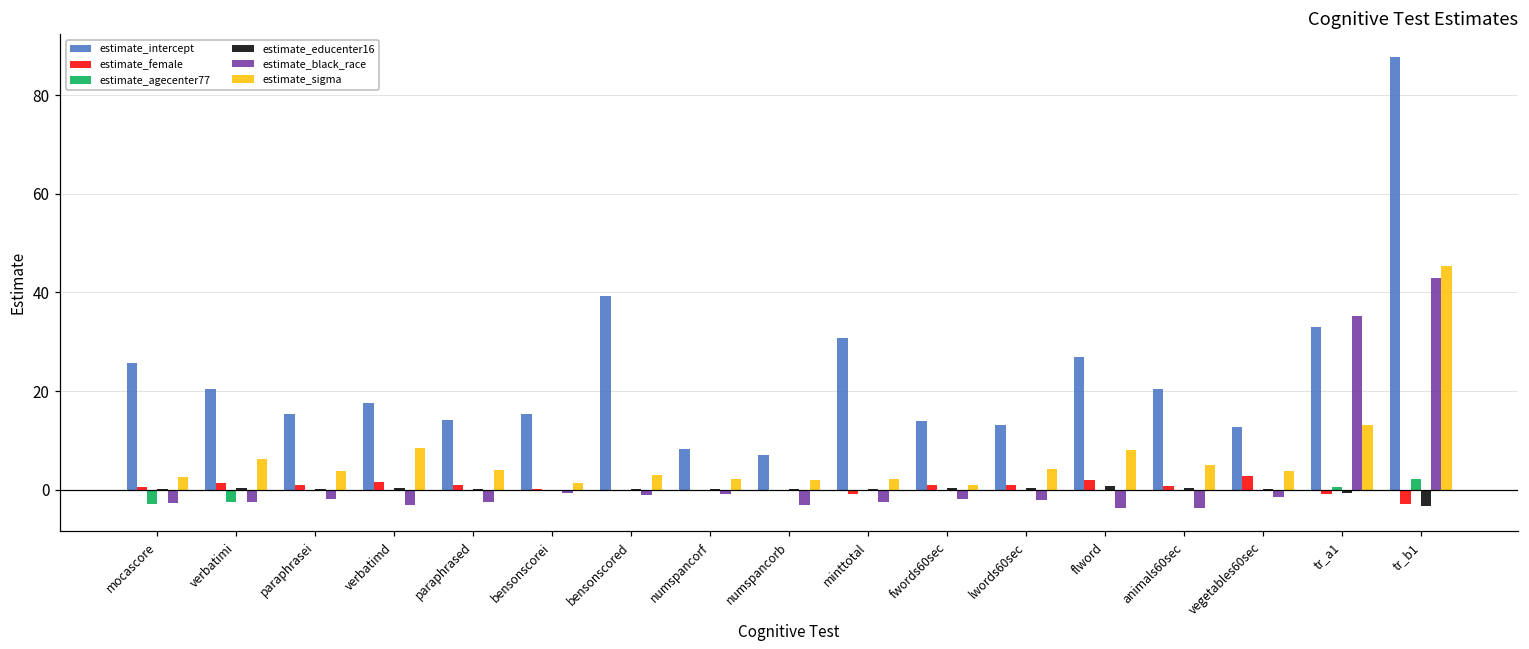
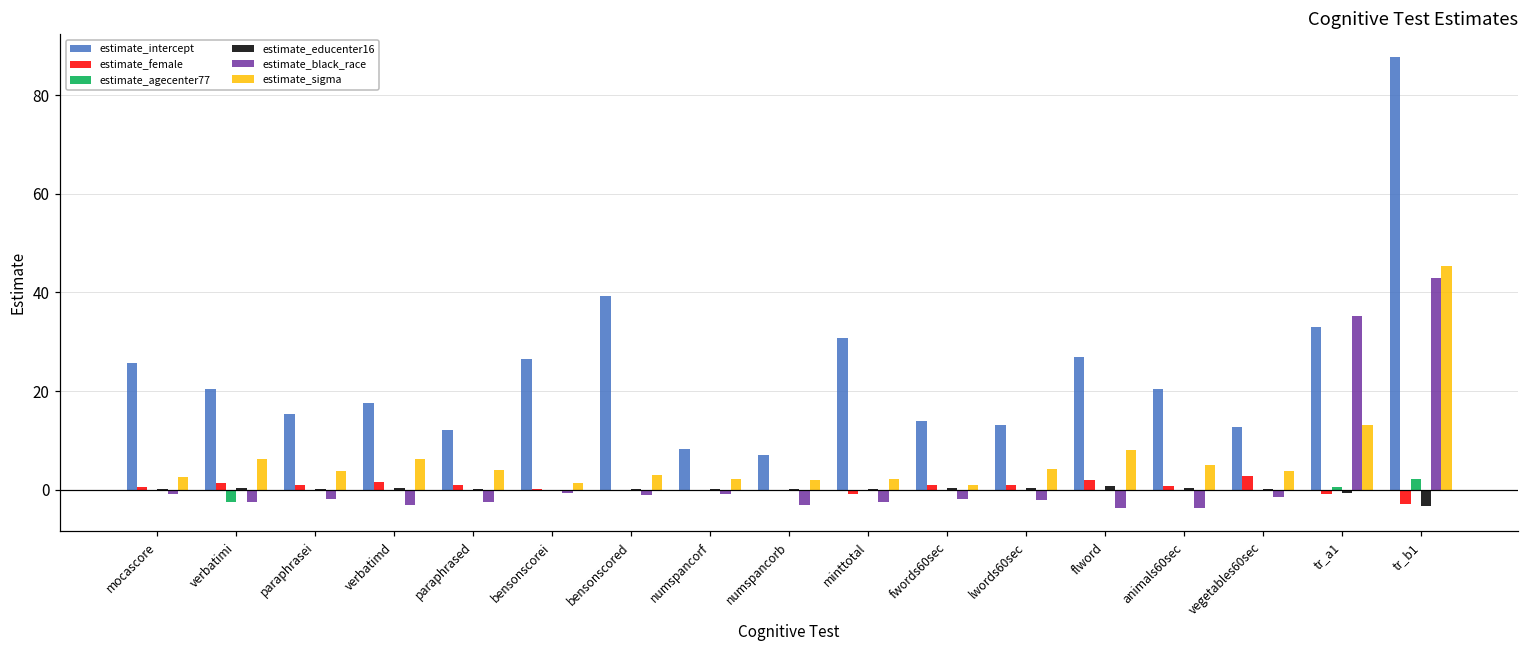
estimate_agecenter77, mocascore: -3 -> 0
estimate_black_race, mocascore: -3 -> -1
estimate_sigma, verbatimd: 8 -> 6
estimate_intercept, paraphrased: 14 -> 12
estimate_intercept, bensonscorei: 15 -> 26
